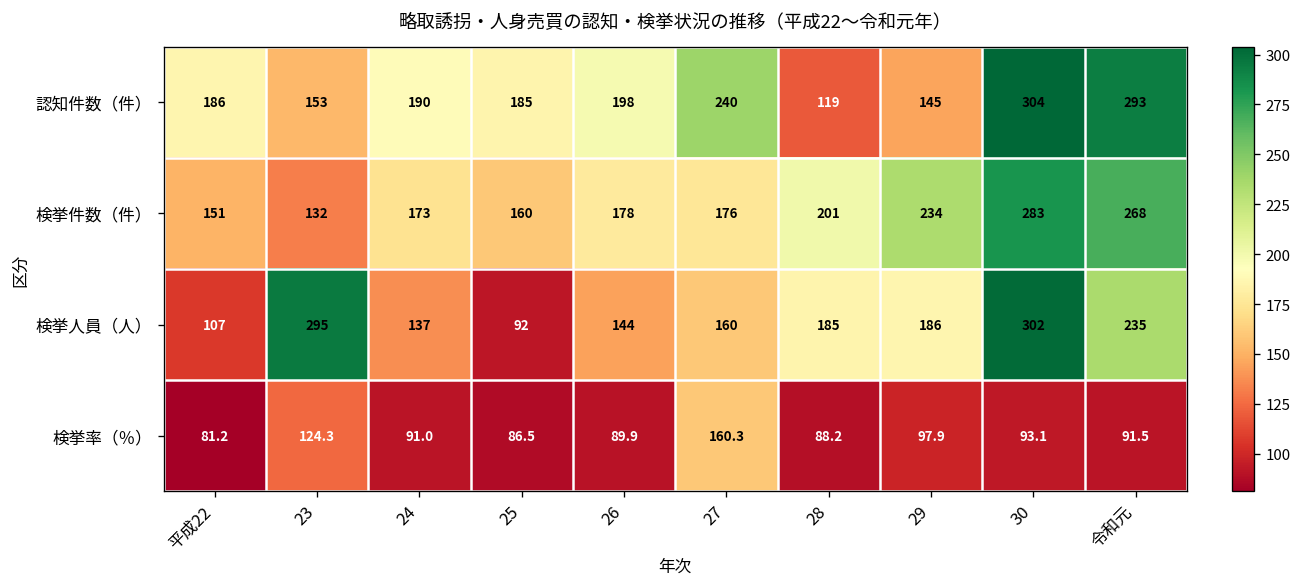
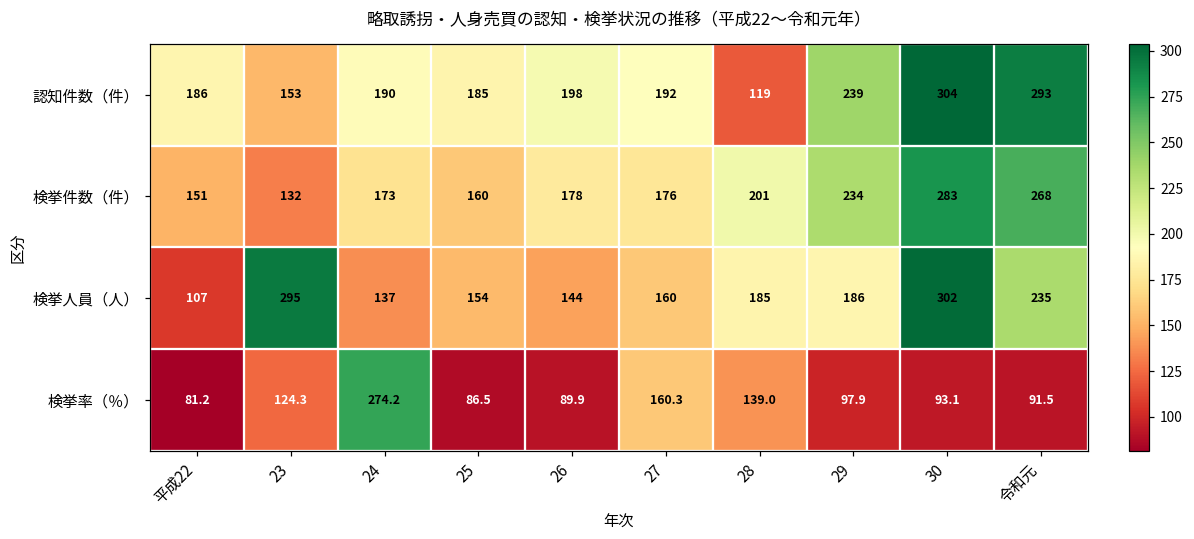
認知件数（件）, 27: 240 -> 192
認知件数（件）, 29: 145 -> 239
検挙人員（人）, 25: 92 -> 154
検挙率（％）, 24: 91.0 -> 274.2
検挙率（％）, 28: 88.2 -> 139.0
